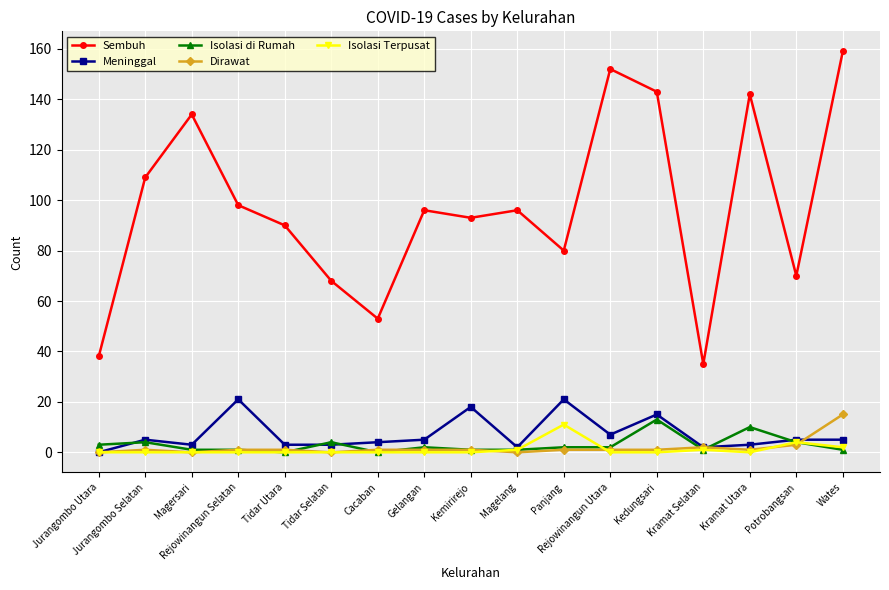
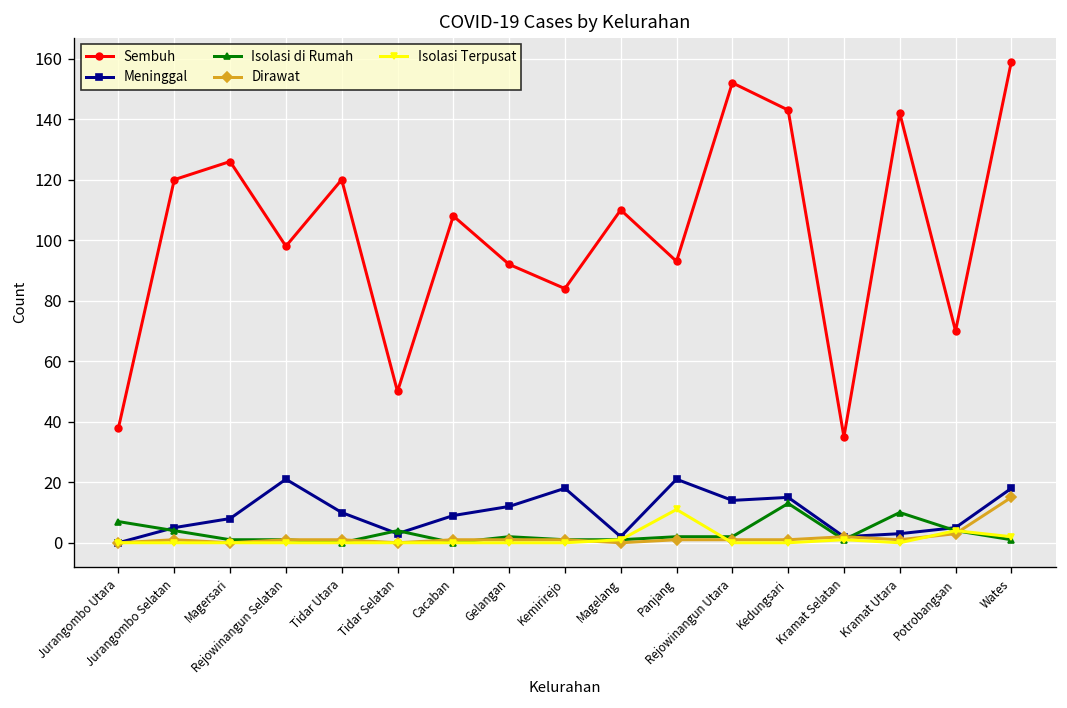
Isolasi di Rumah, Jurangombo Utara: 3 -> 7
Sembuh, Jurangombo Selatan: 109 -> 120
Sembuh, Magersari: 134 -> 126
Meninggal, Magersari: 3 -> 8
Sembuh, Tidar Utara: 90 -> 120
Meninggal, Tidar Utara: 3 -> 10
Sembuh, Tidar Selatan: 68 -> 50
Sembuh, Cacaban: 53 -> 108
Meninggal, Cacaban: 4 -> 9
Sembuh, Gelangan: 96 -> 92
Meninggal, Gelangan: 5 -> 12
Sembuh, Kemirirejo: 93 -> 84
Sembuh, Magelang: 96 -> 110
Sembuh, Panjang: 80 -> 93
Meninggal, Rejowinangun Utara: 7 -> 14
Meninggal, Wates: 5 -> 18
